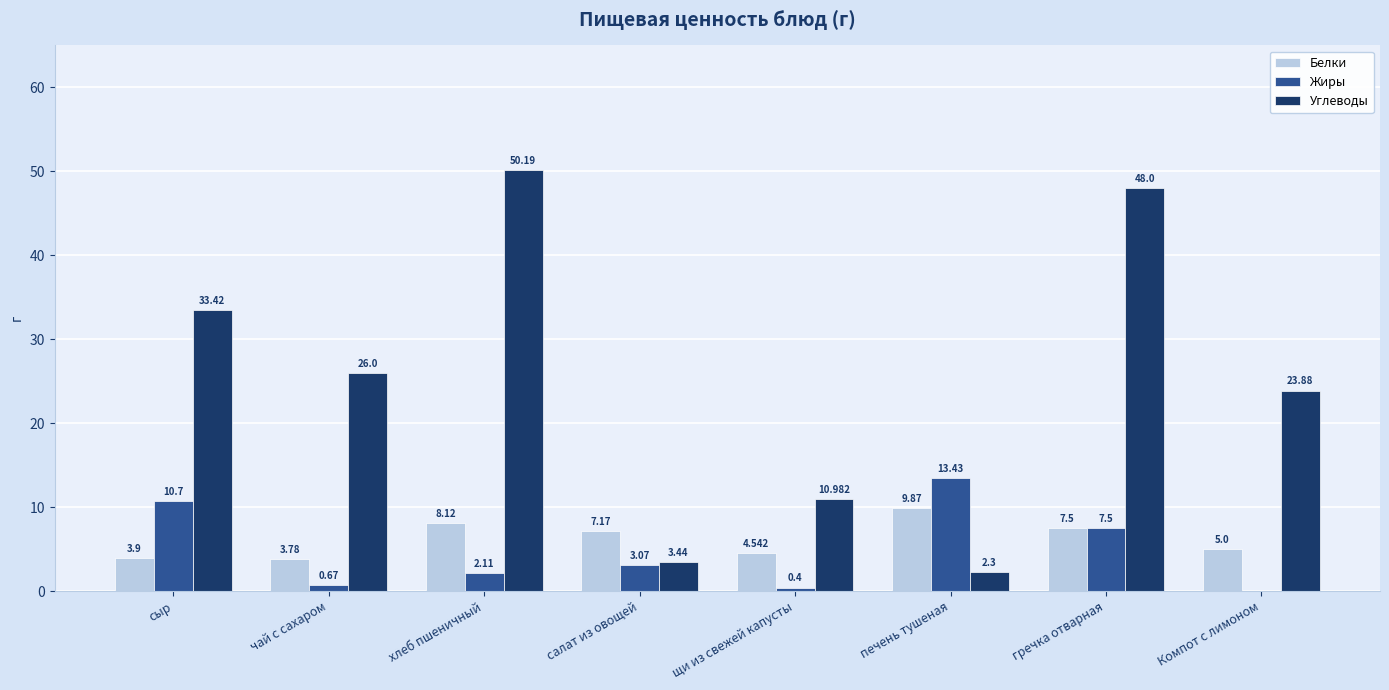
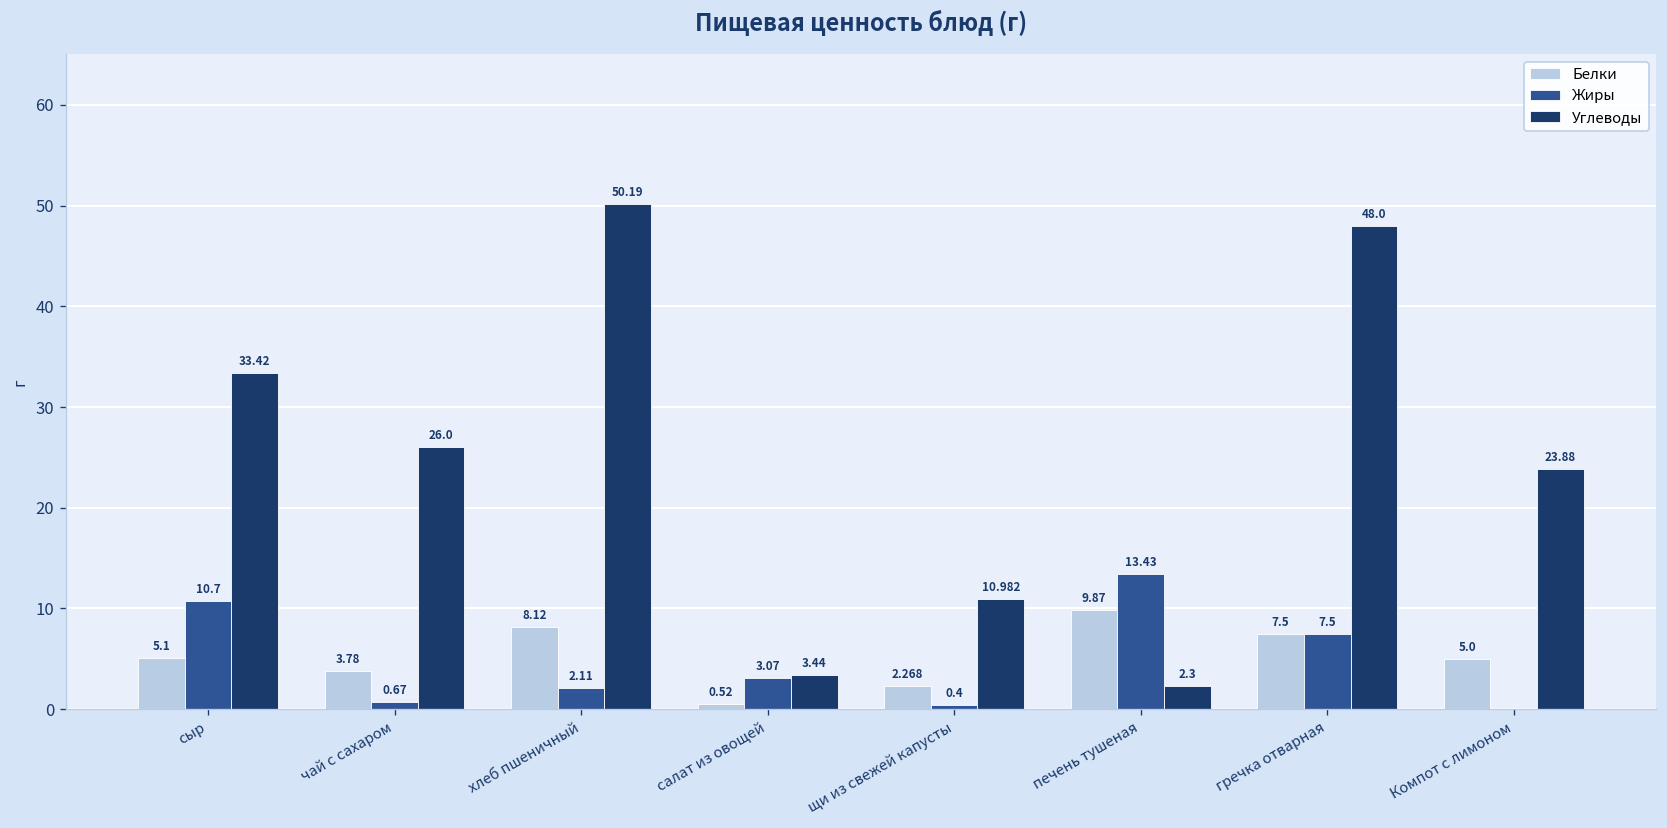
Белки, сыр: 3.9 -> 5.1
Белки, салат из овощей: 7.17 -> 0.52
Белки, щи из свежей капусты: 4.542 -> 2.268
